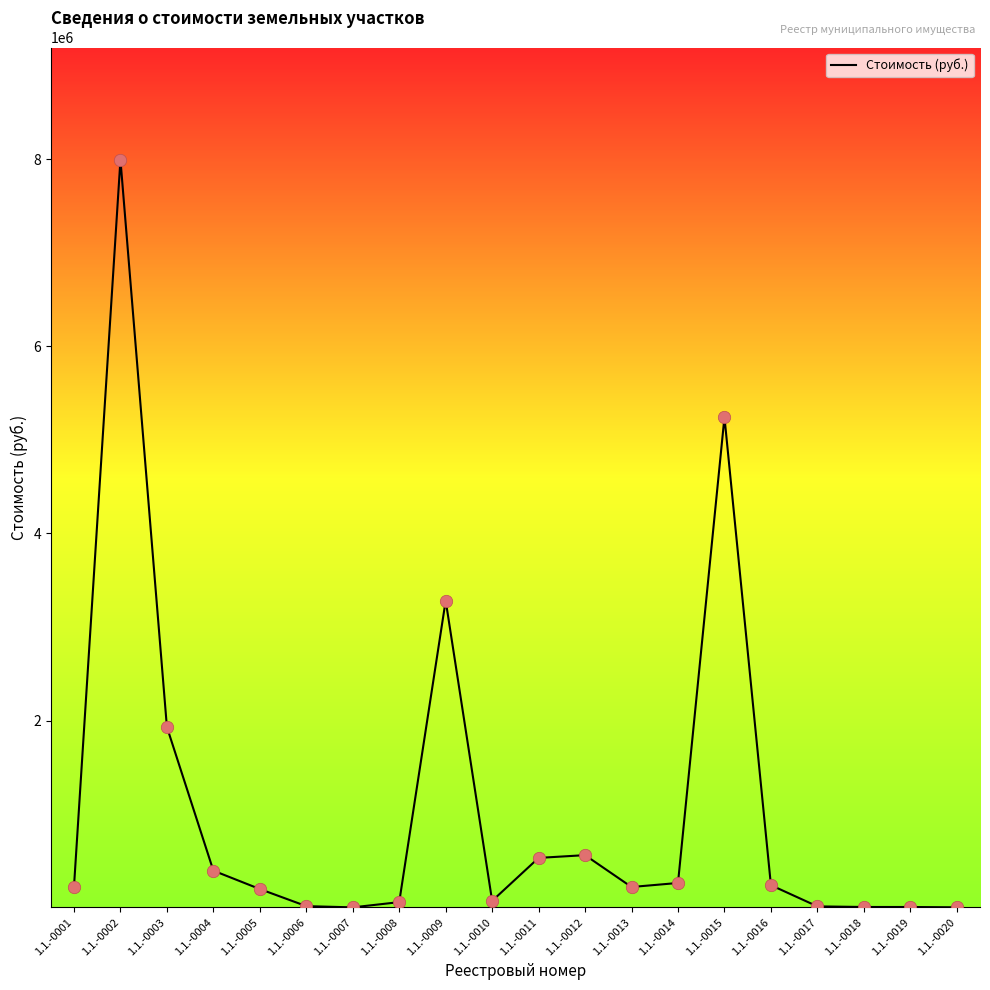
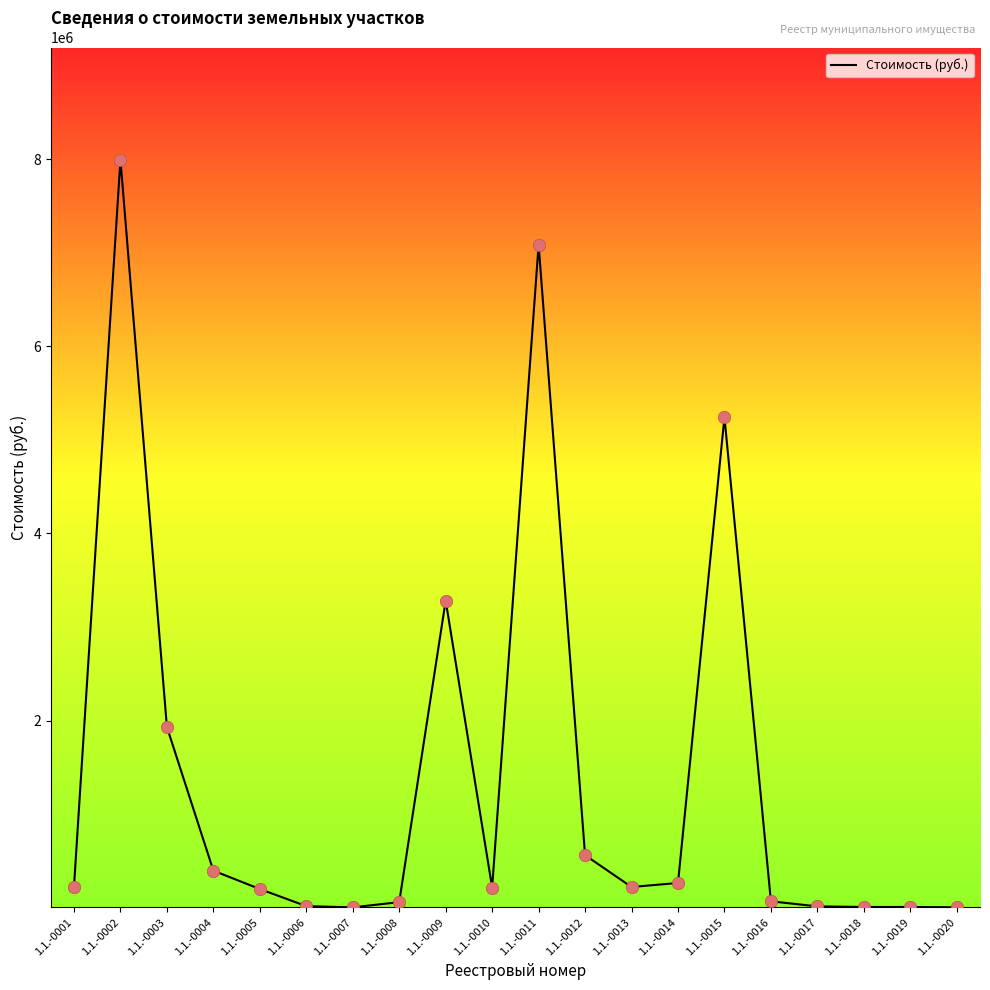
1.1.-0010: 100000 -> 200000
1.1.-0011: 500000 -> 7100000
1.1.-0016: 200000 -> 100000
